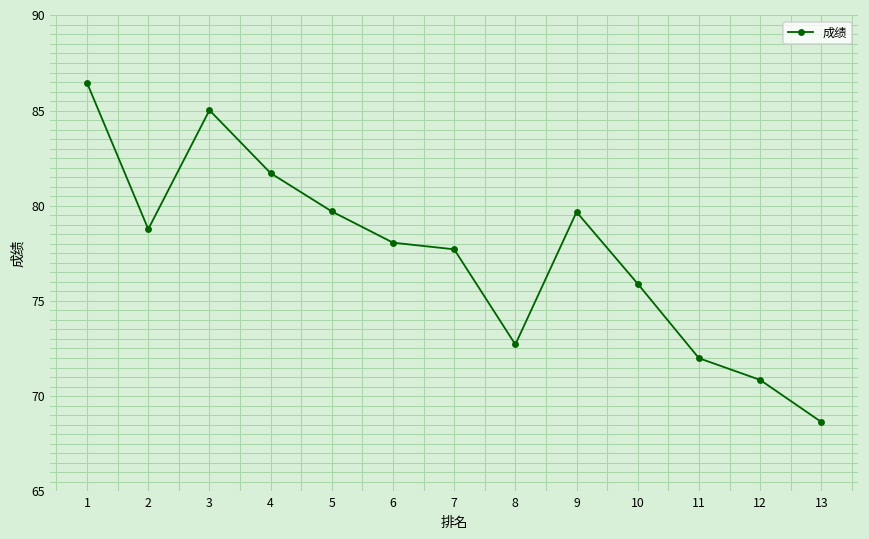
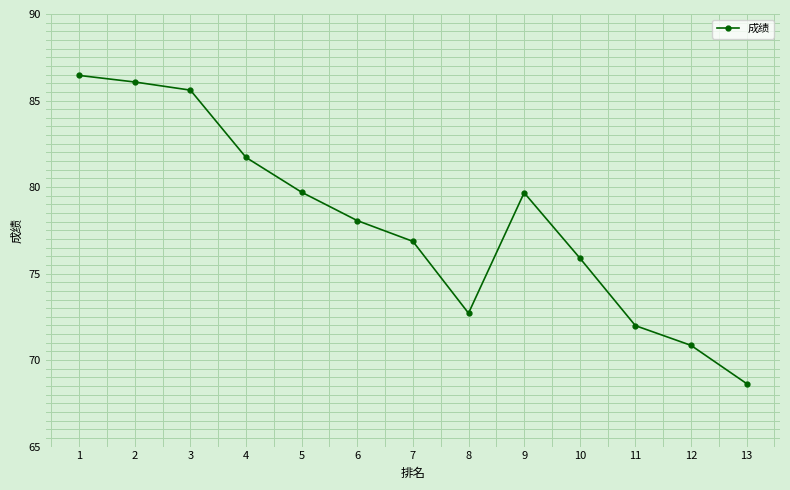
2: 78.8 -> 86.1
3: 85.0 -> 85.6
7: 77.7 -> 76.9
